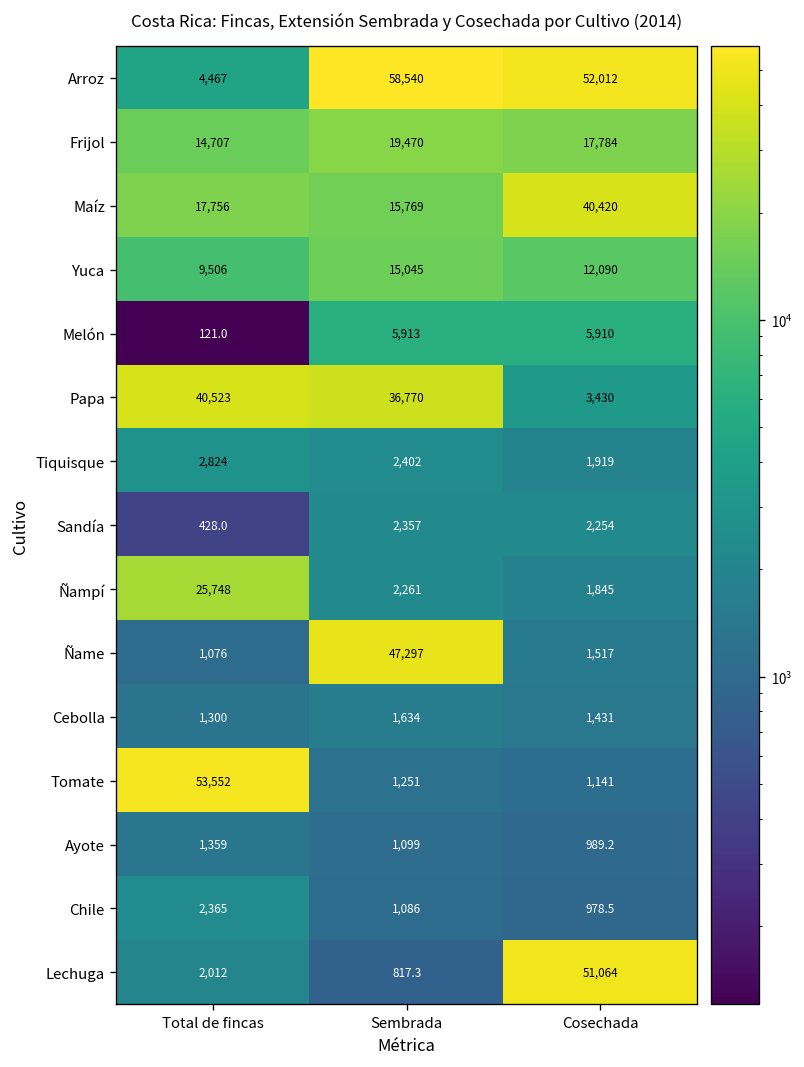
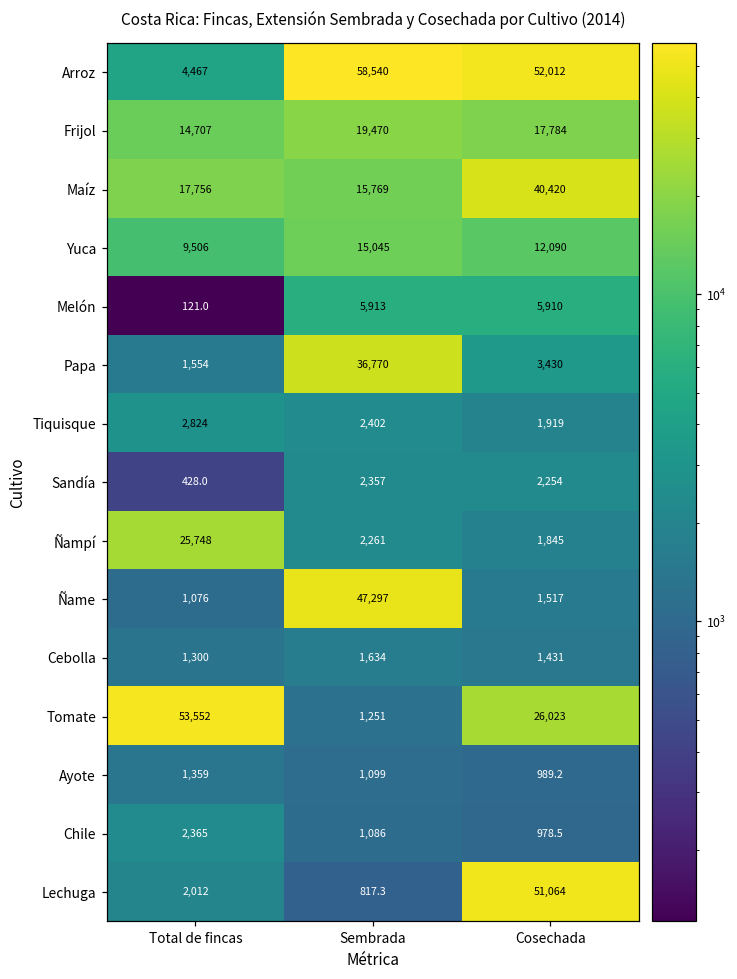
Papa, Total de fincas: 40,523 -> 1,554
Tomate, Cosechada: 1,141 -> 26,023
